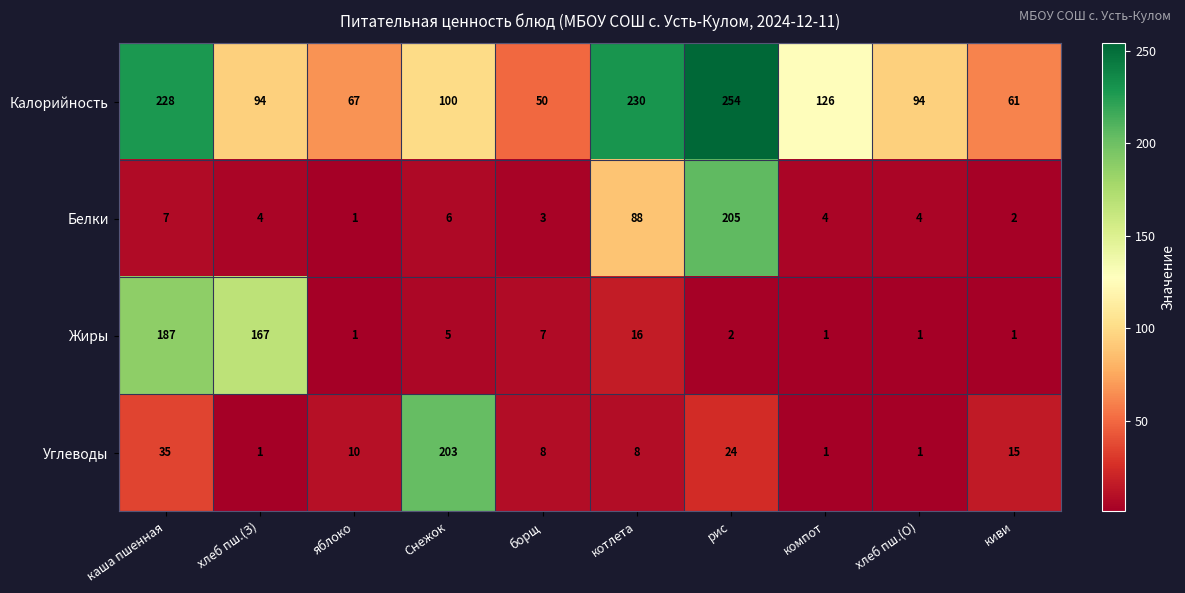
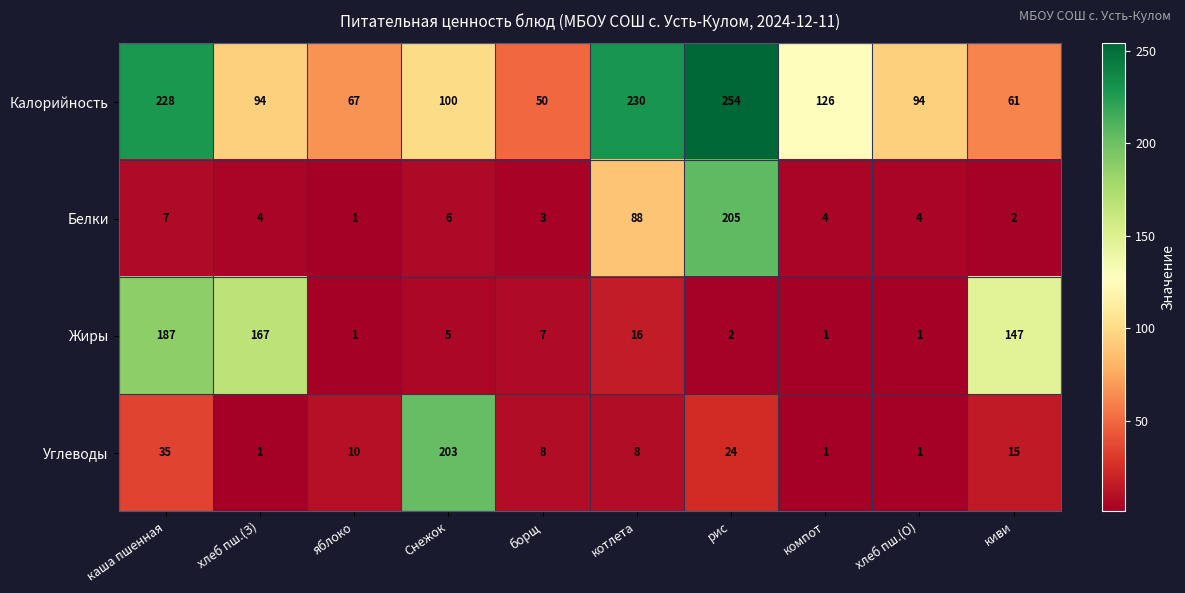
Жиры, киви: 1 -> 147
